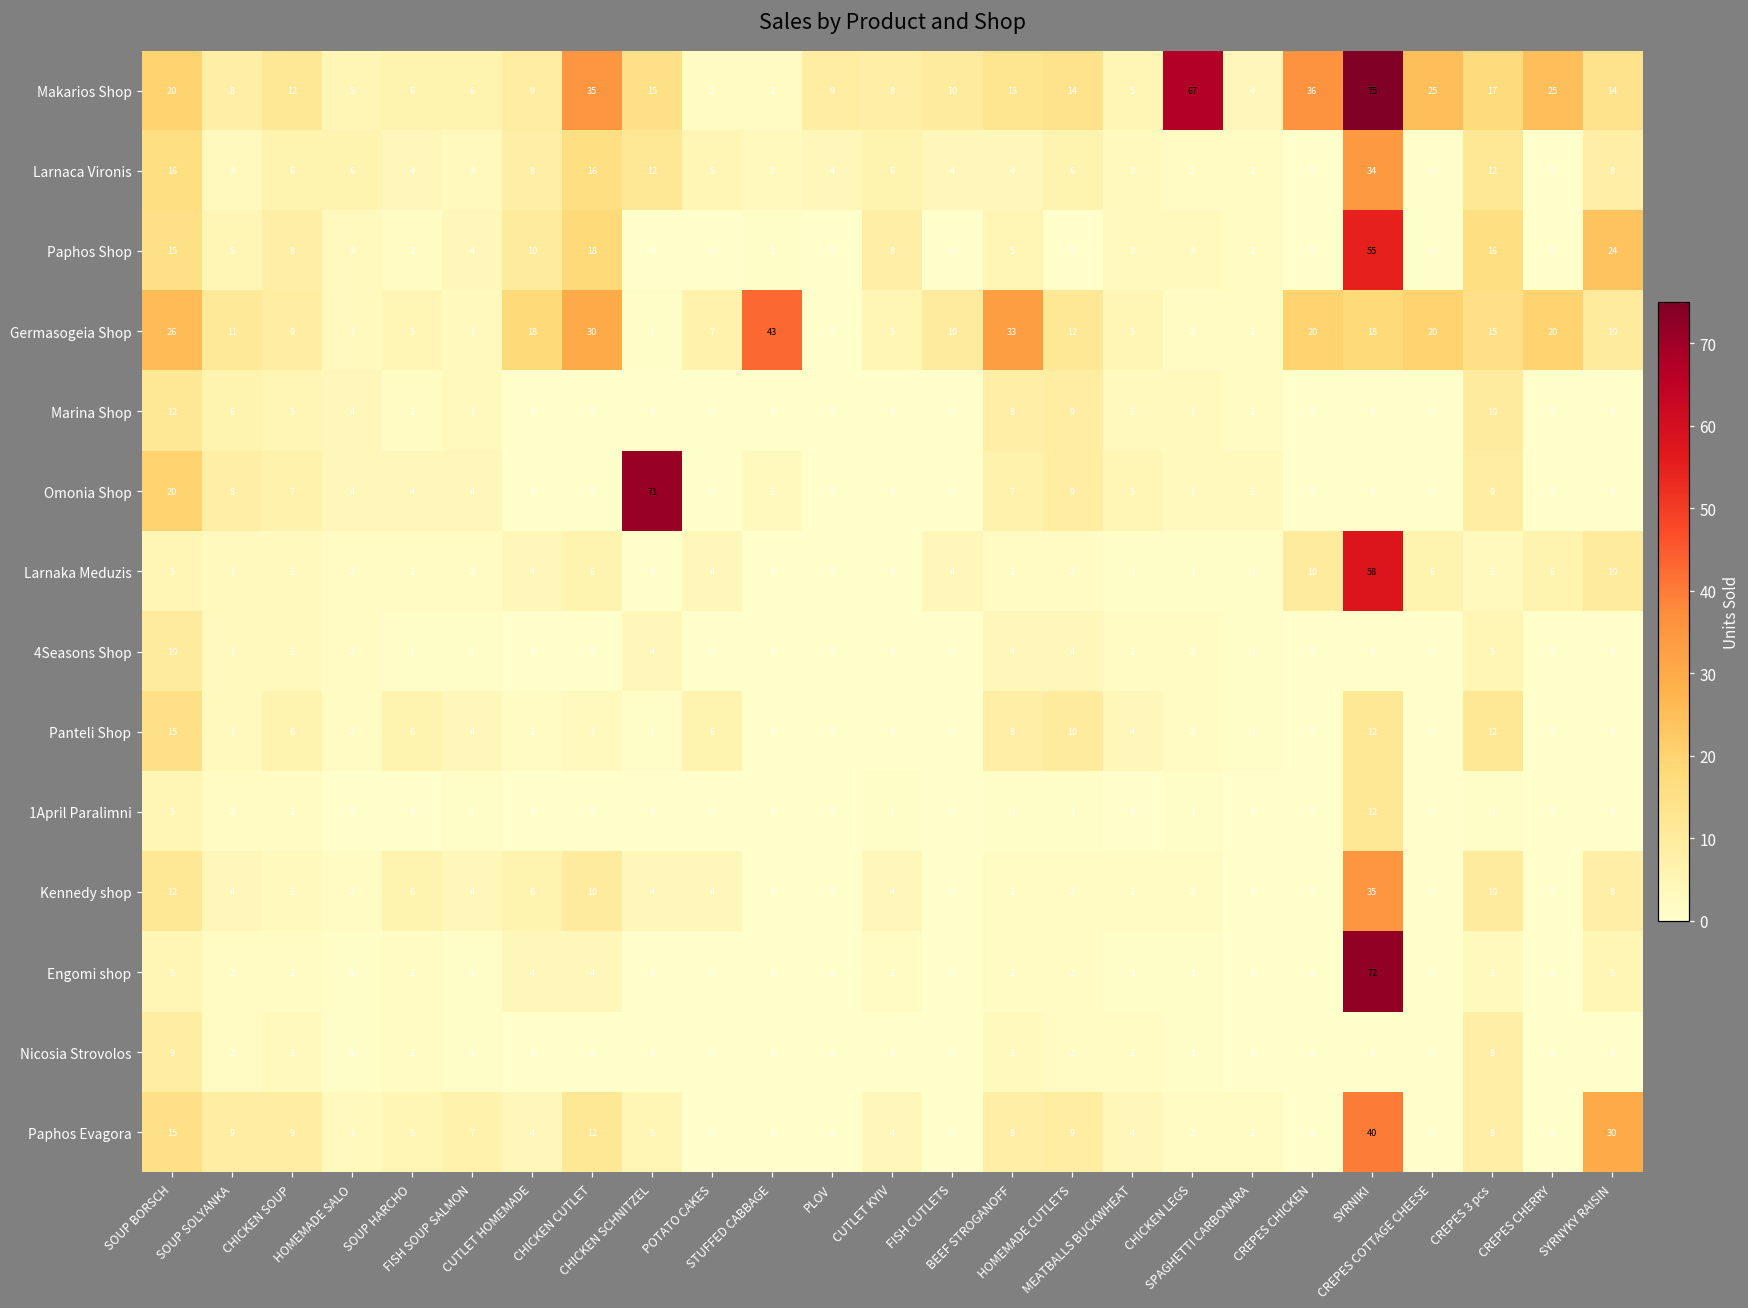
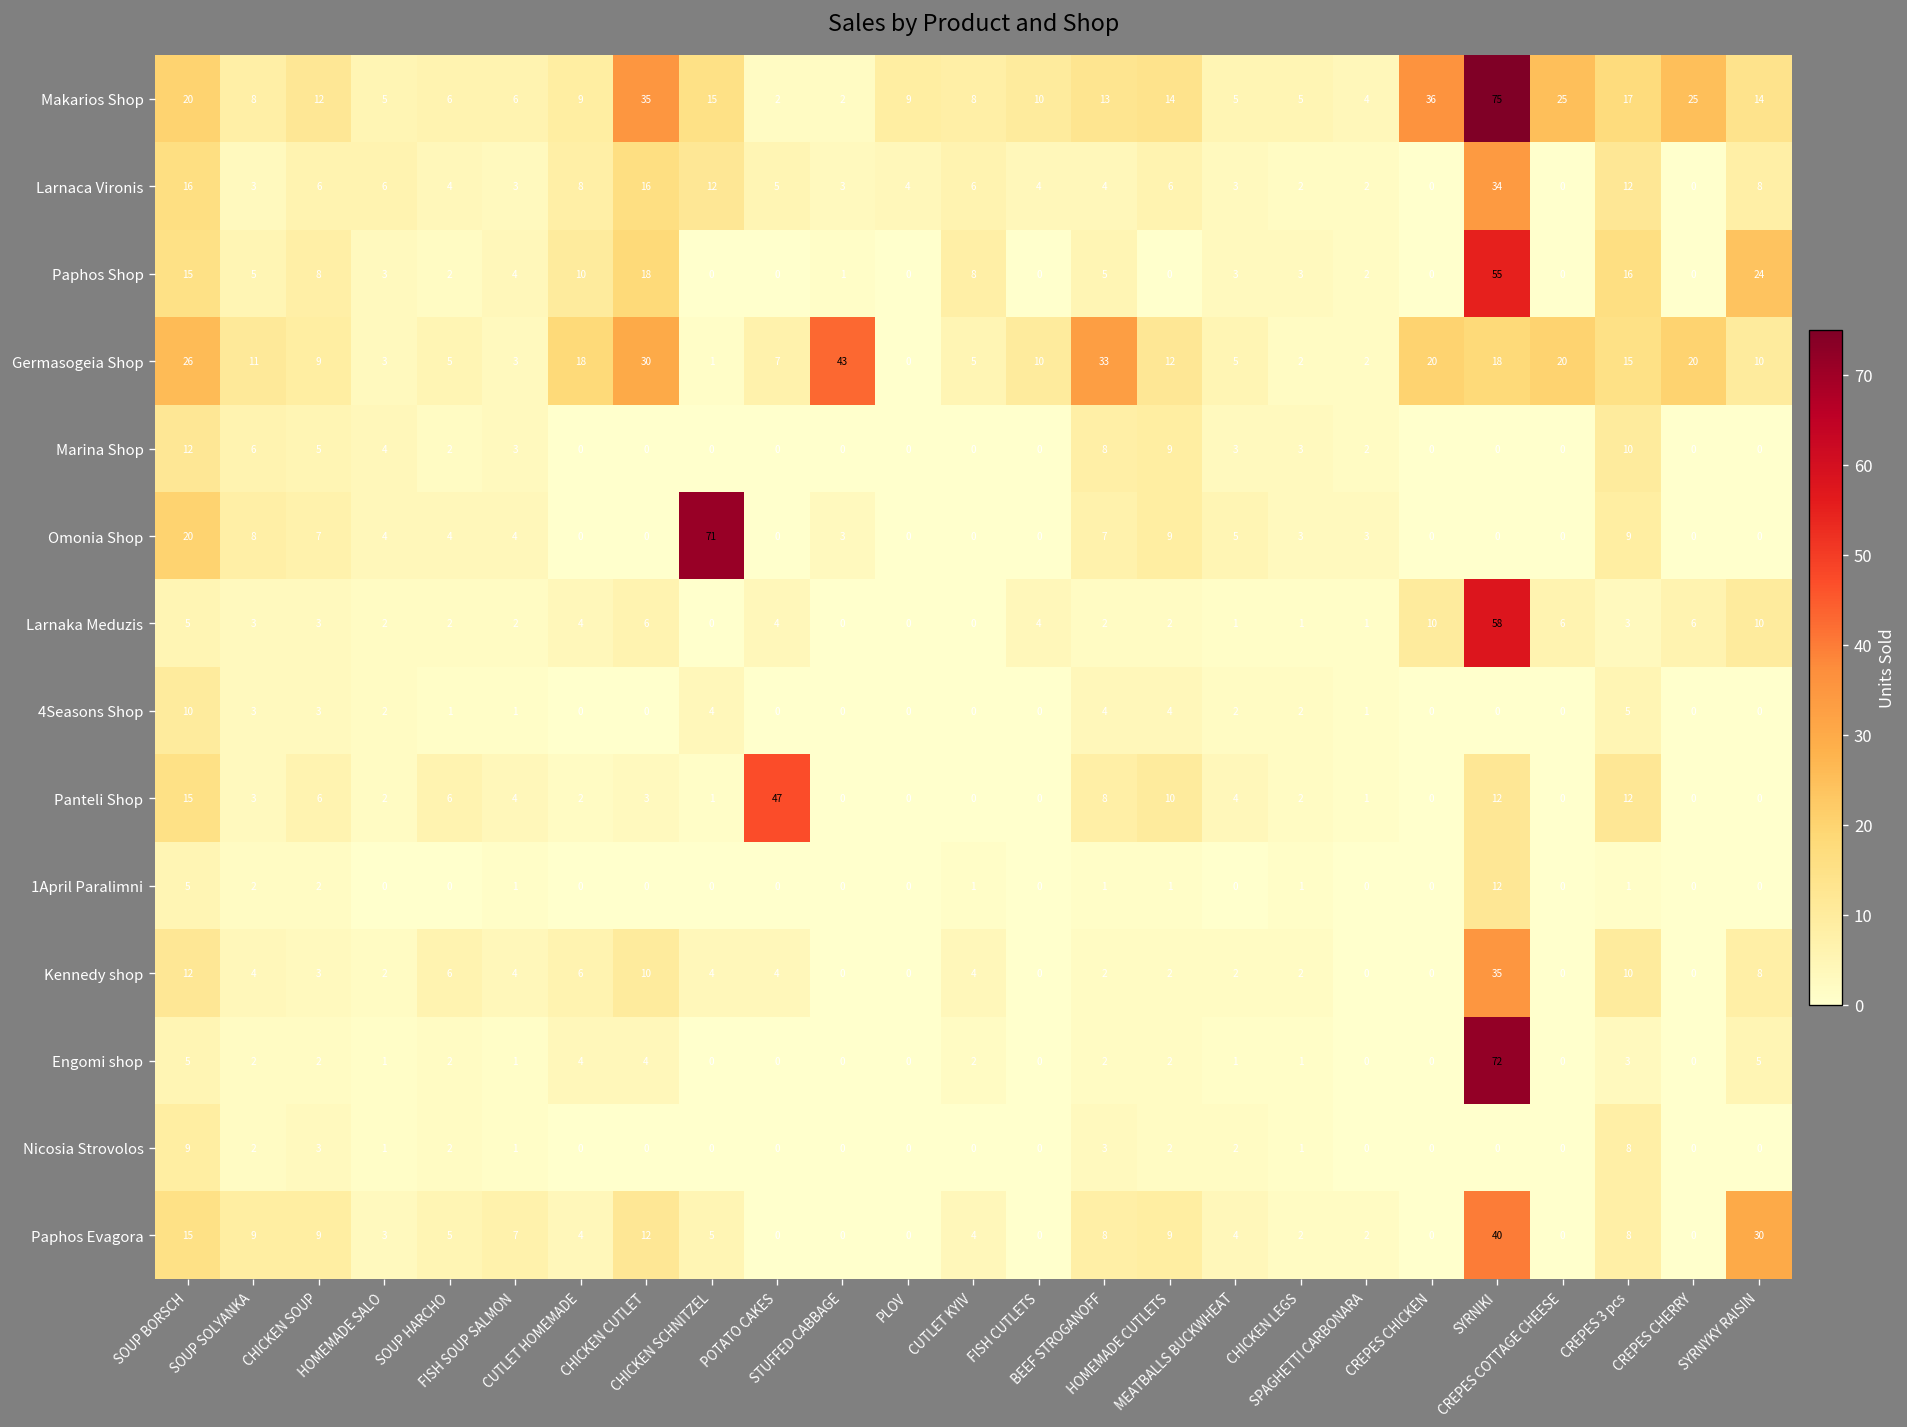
Makarios Shop, CHICKEN LEGS: 67 -> 5
Panteli Shop, POTATO CAKES: 6 -> 47
